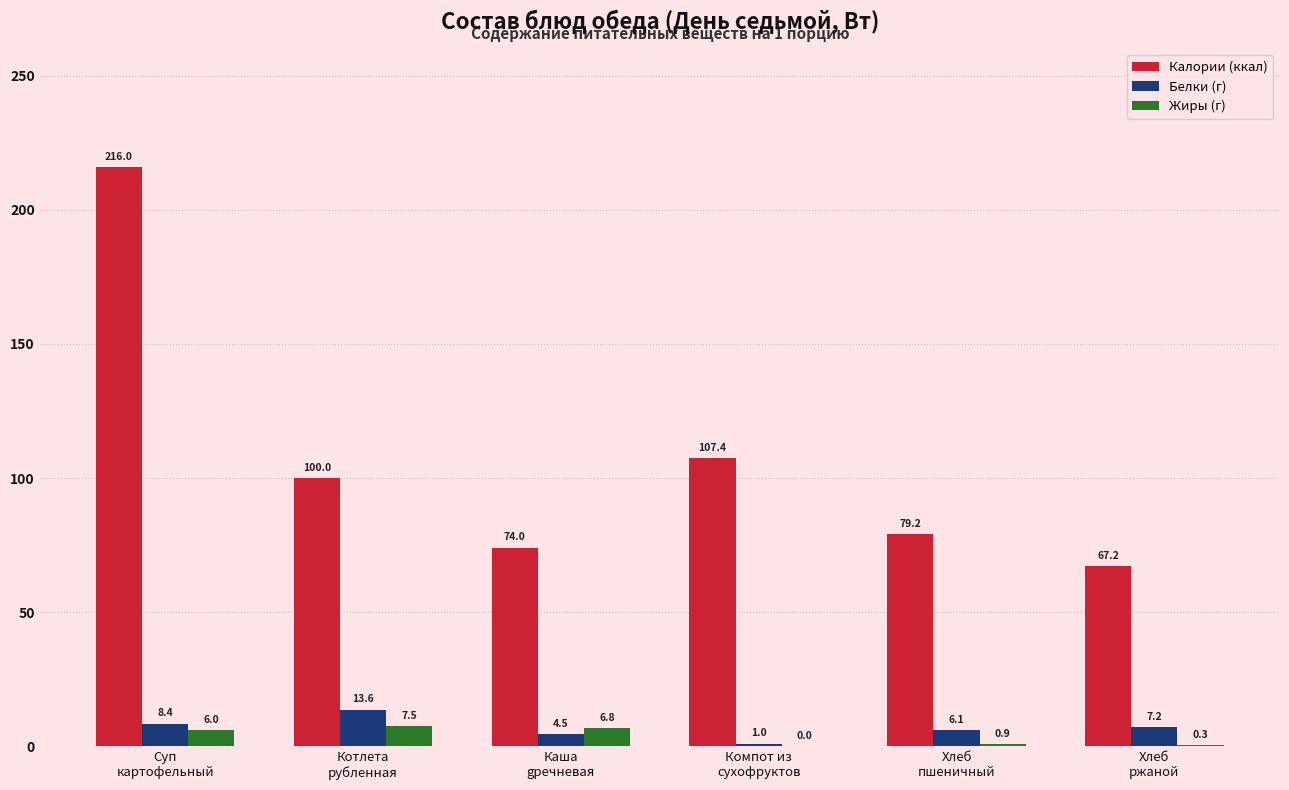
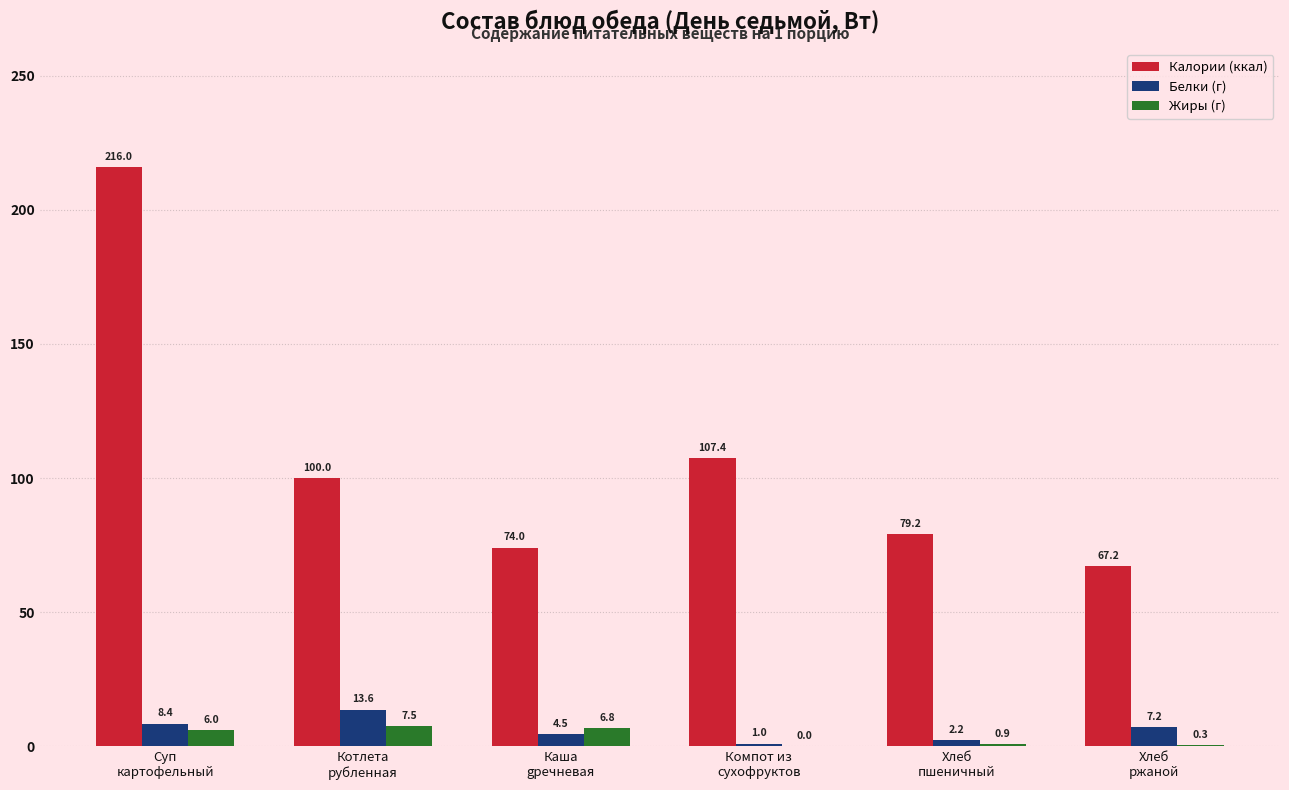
Белки (г), Хлеб пшеничный: 6.1 -> 2.2
